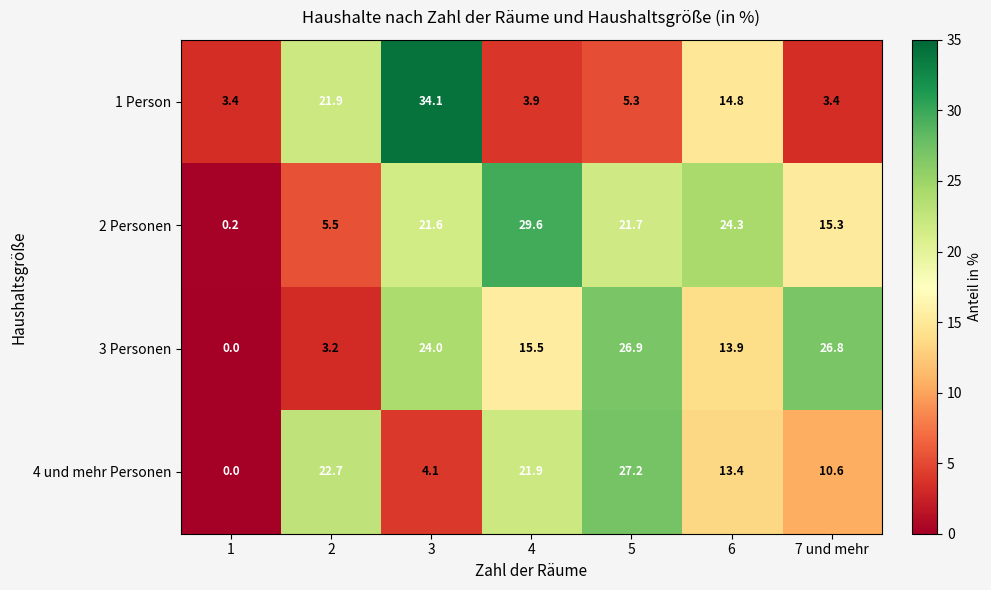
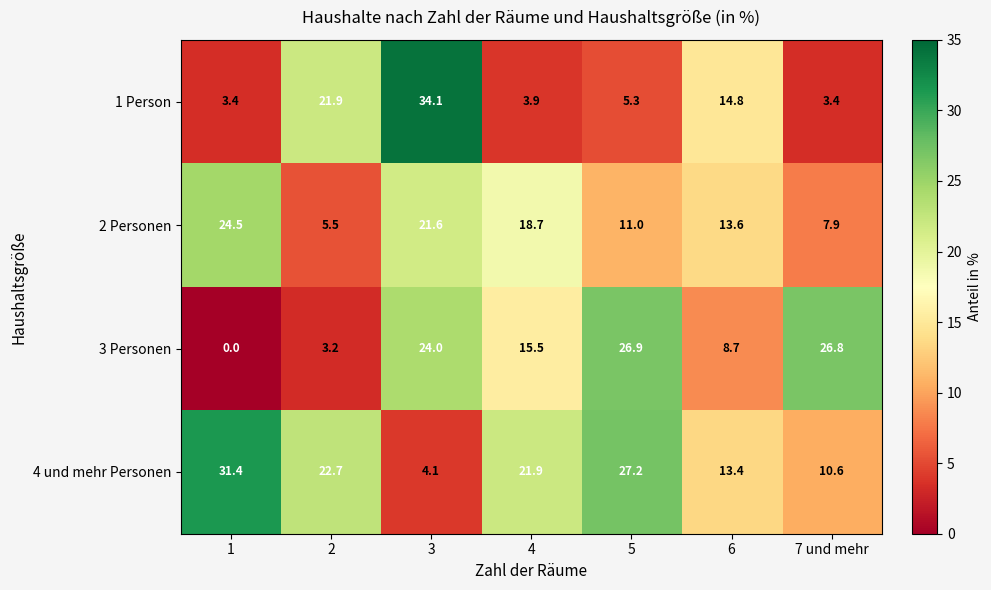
2 Personen, 1: 0.2 -> 24.5
2 Personen, 4: 29.6 -> 18.7
2 Personen, 5: 21.7 -> 11.0
2 Personen, 6: 24.3 -> 13.6
2 Personen, 7 und mehr: 15.3 -> 7.9
3 Personen, 6: 13.9 -> 8.7
4 und mehr Personen, 1: 0.0 -> 31.4
